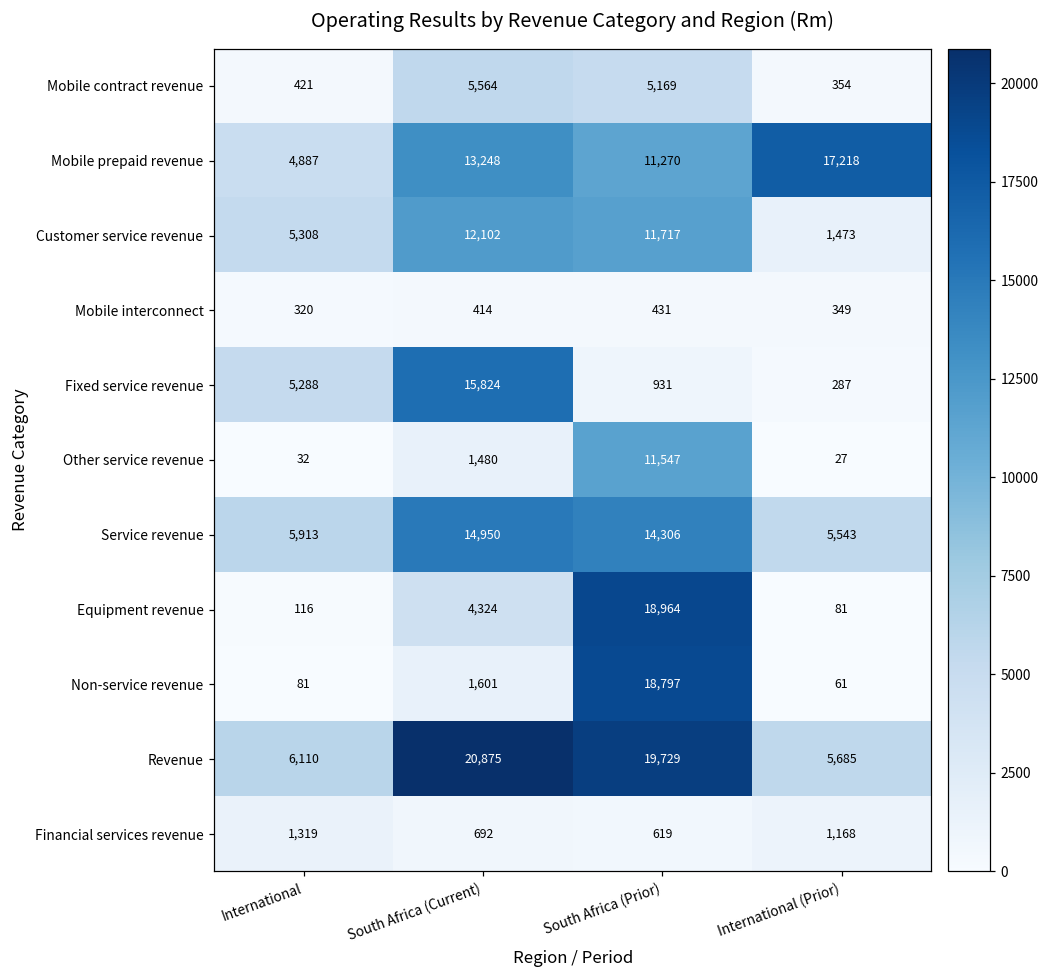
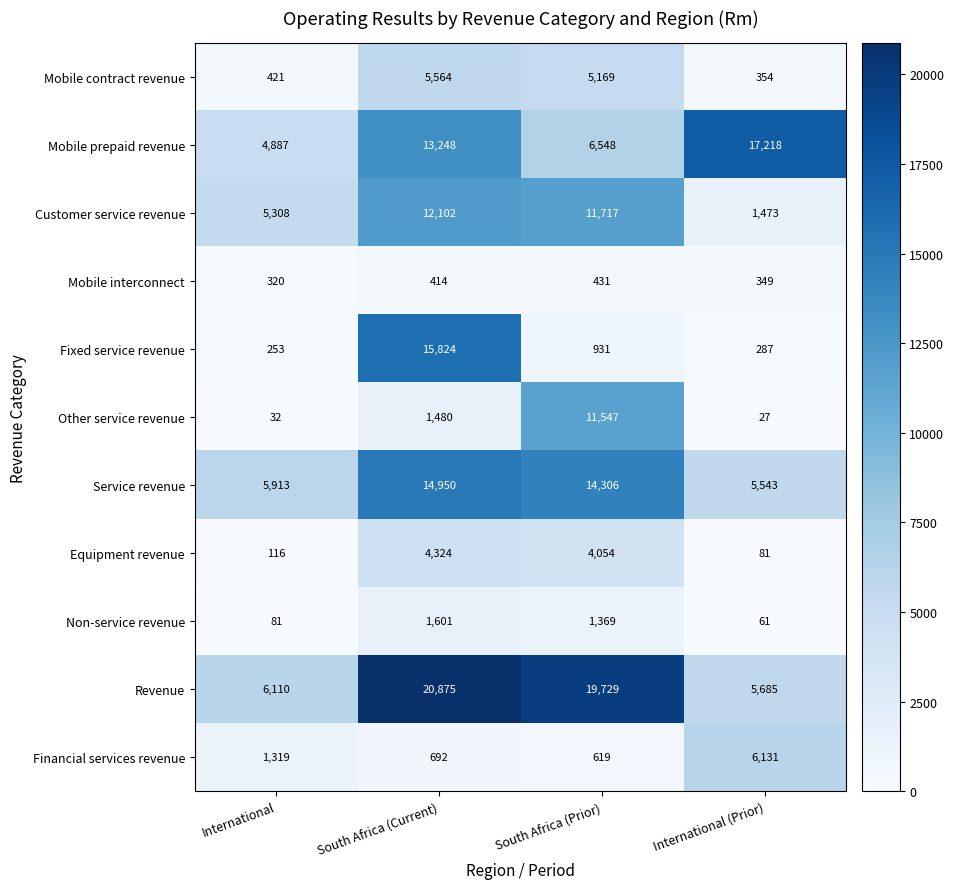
Mobile prepaid revenue, South Africa (Prior): 11,270 -> 6,548
Fixed service revenue, International: 5,288 -> 253
Equipment revenue, South Africa (Prior): 18,964 -> 4,054
Non-service revenue, South Africa (Prior): 18,797 -> 1,369
Financial services revenue, International (Prior): 1,168 -> 6,131
